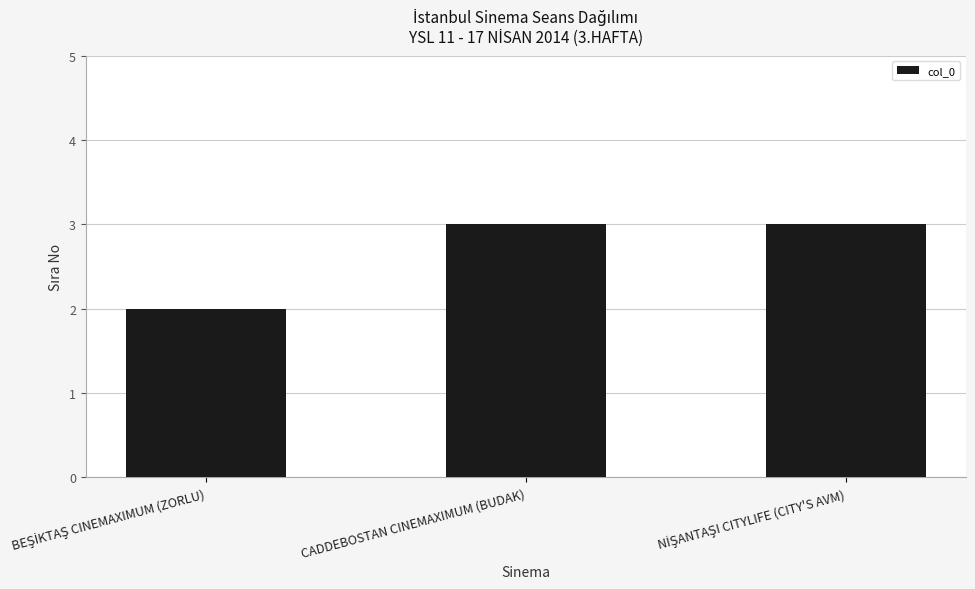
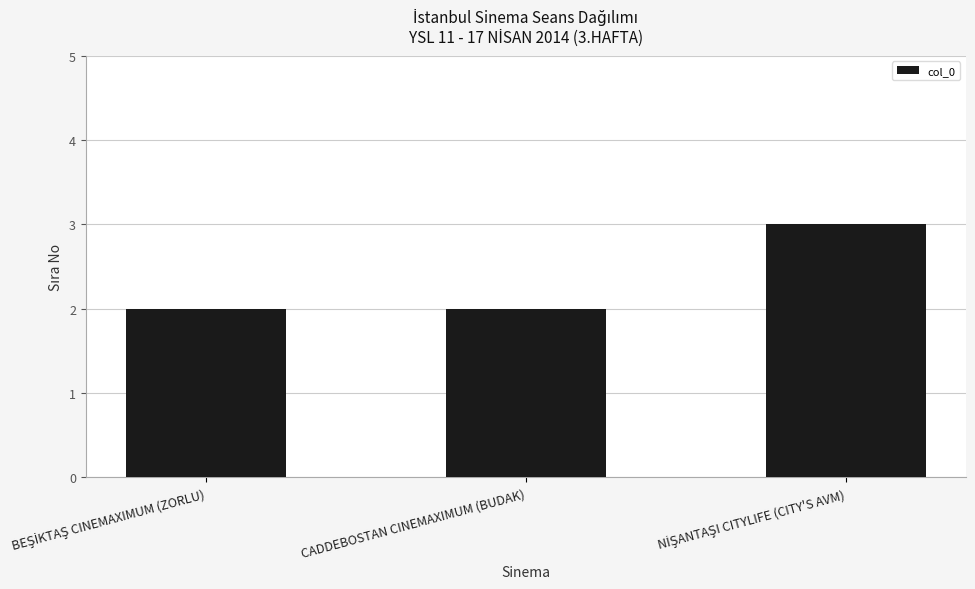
CADDEBOSTAN CINEMAXIMUM (BUDAK): 3 -> 2
